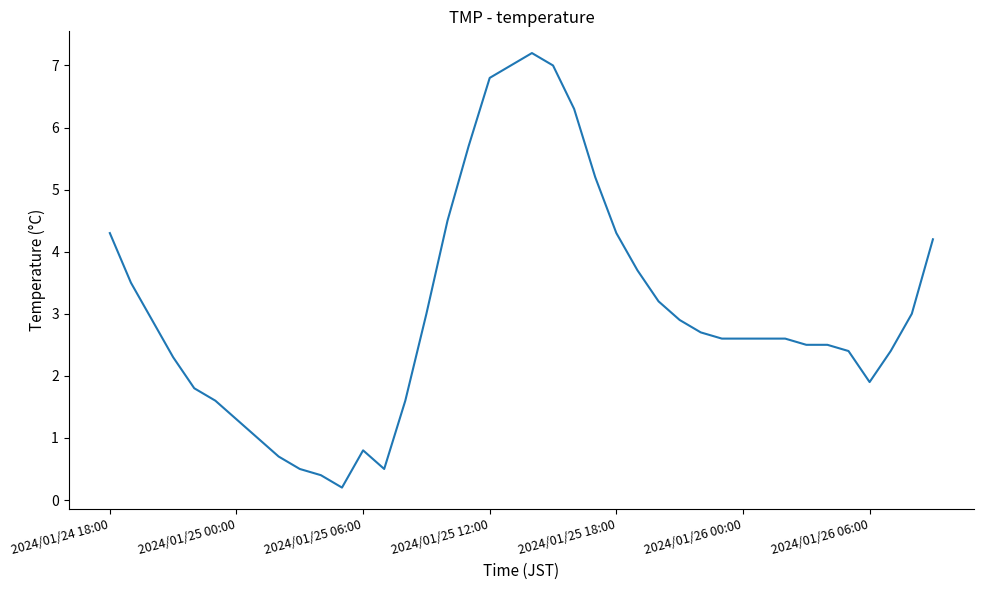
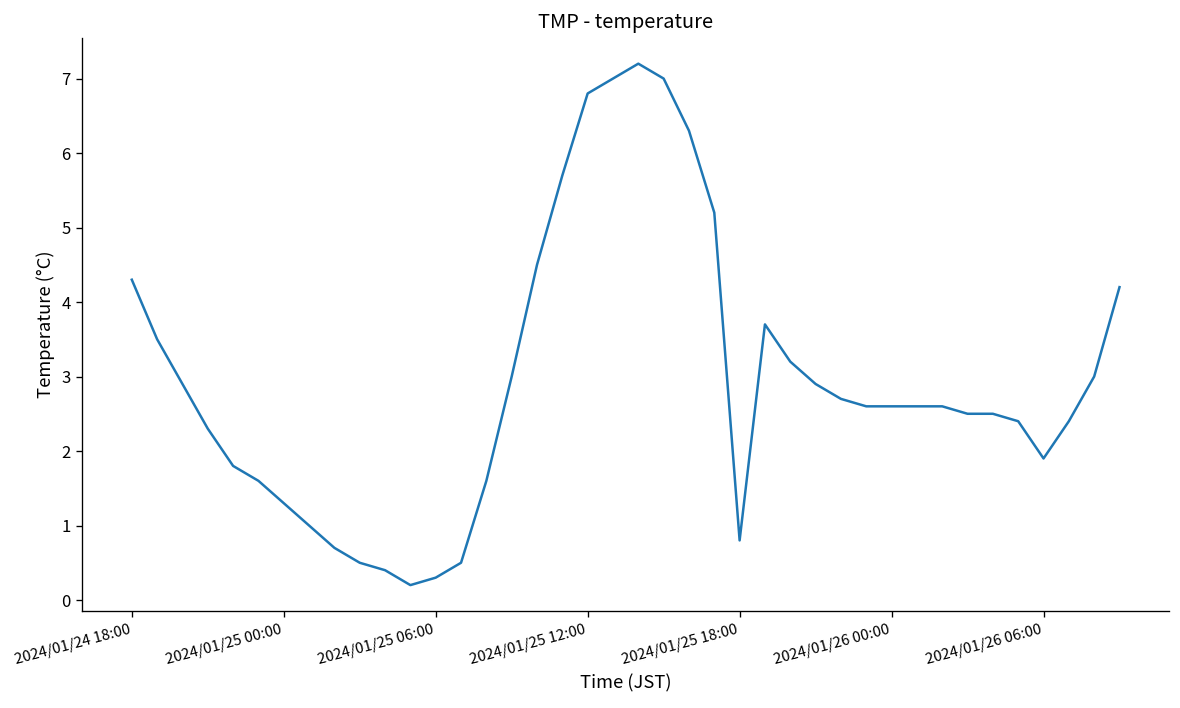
2024/01/25 06:00: 0.8 -> 0.3
2024/01/25 18:00: 4.3 -> 0.8
